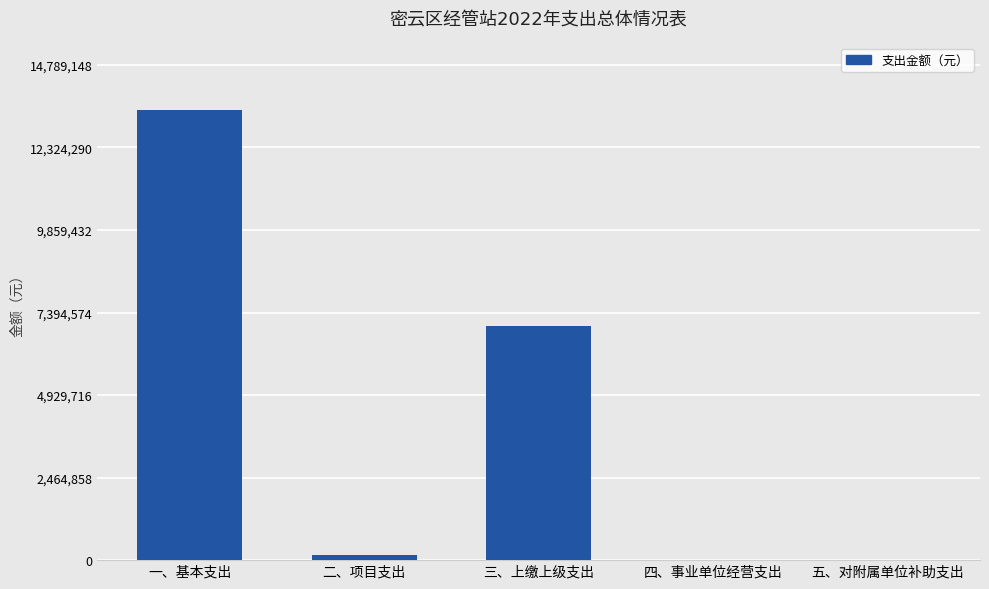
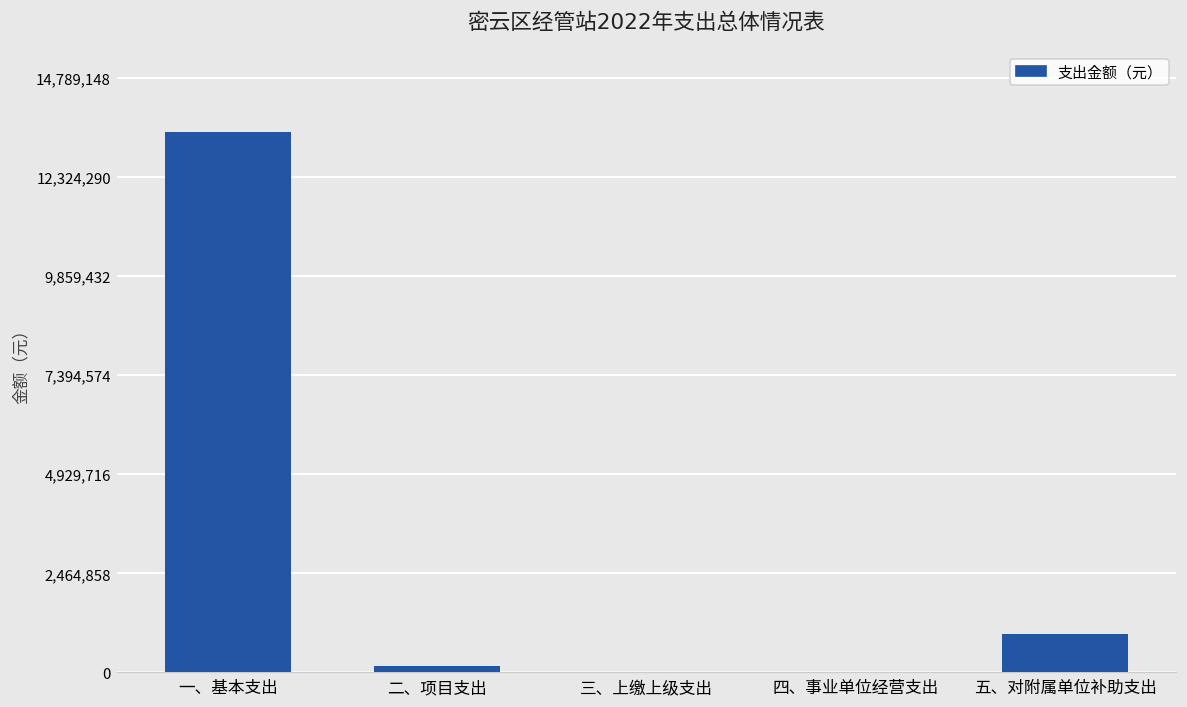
三、上缴上级支出: 7,000,000 -> 0
五、对附属单位补助支出: 0 -> 1,000,000
